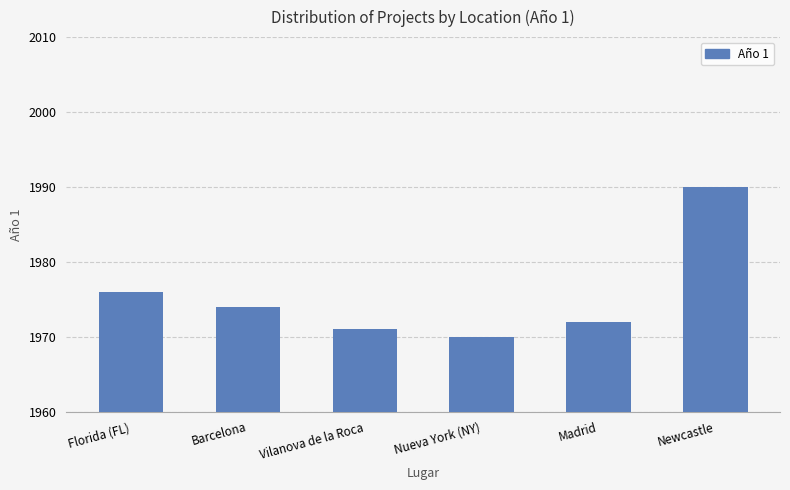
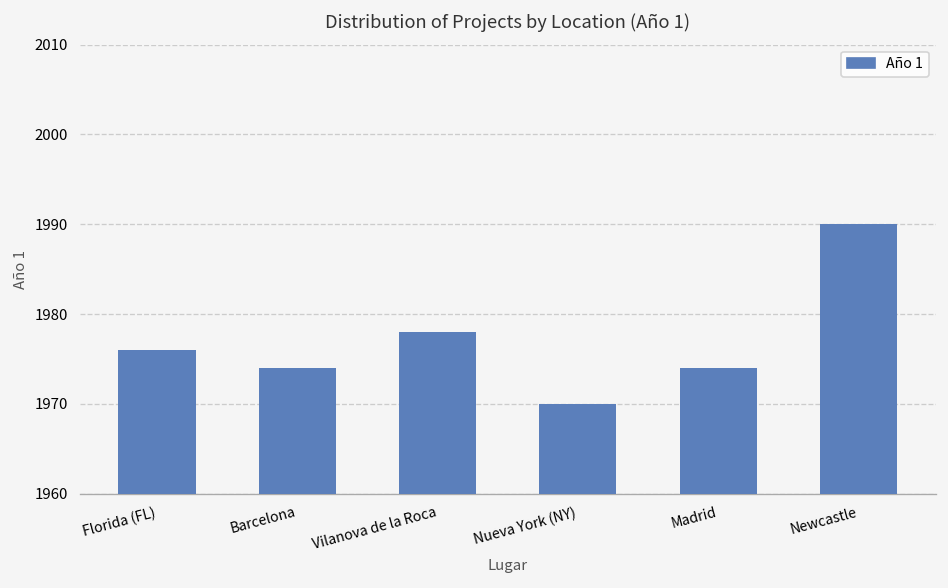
Vilanova de la Roca: 1971 -> 1978
Madrid: 1972 -> 1974
